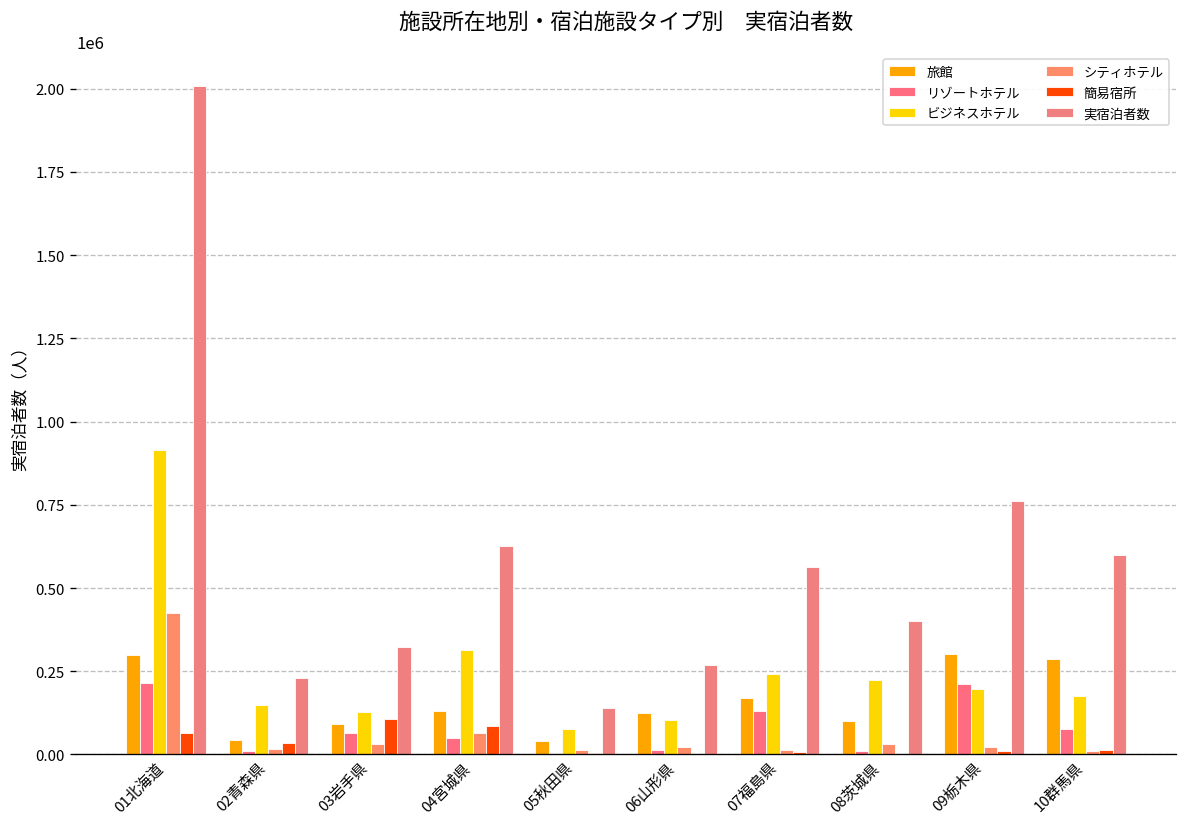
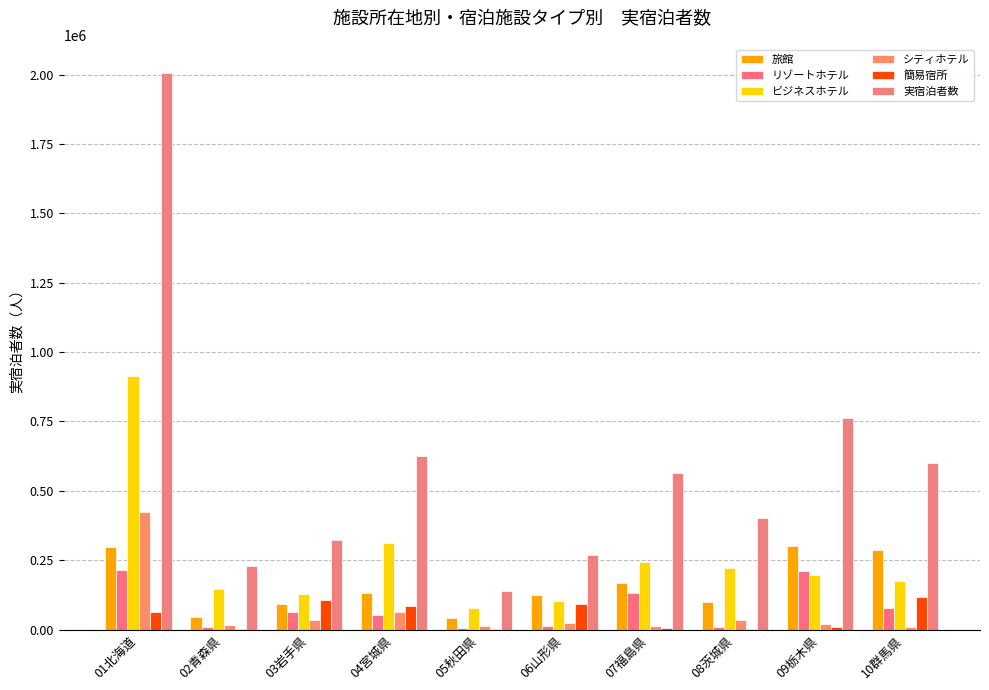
簡易宿所, 02青森県: 30000 -> 0
簡易宿所, 06山形県: 0 -> 90000
簡易宿所, 10群馬県: 10000 -> 120000
